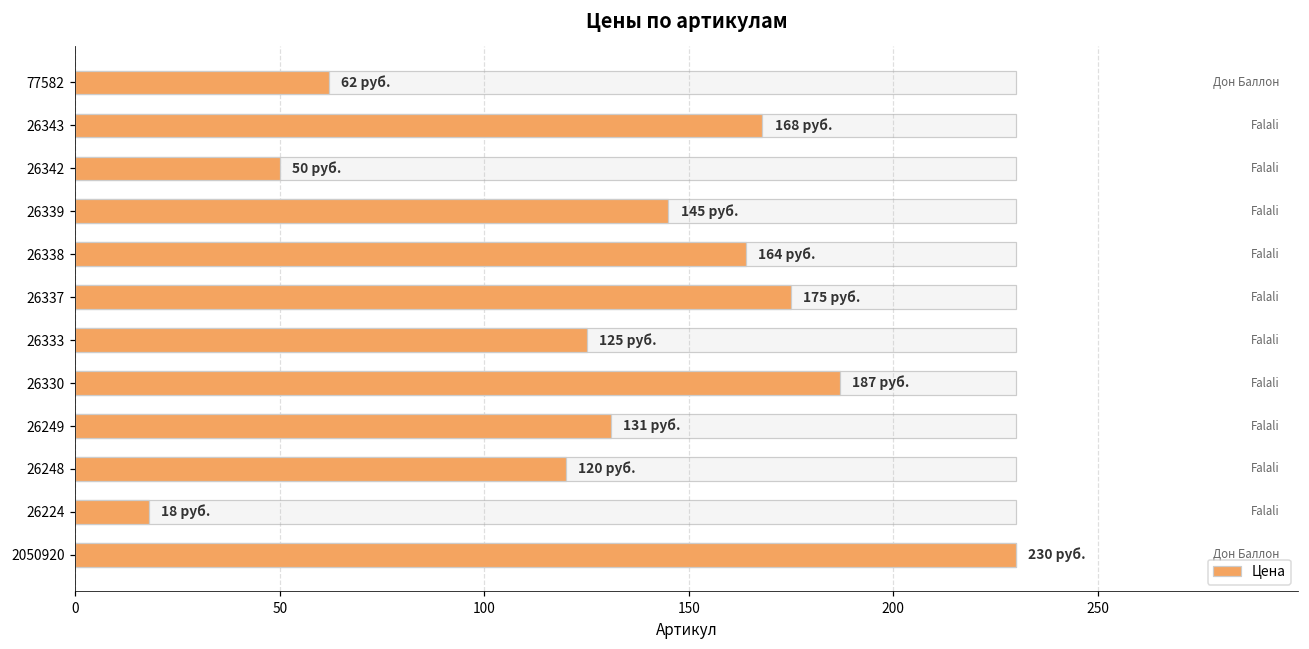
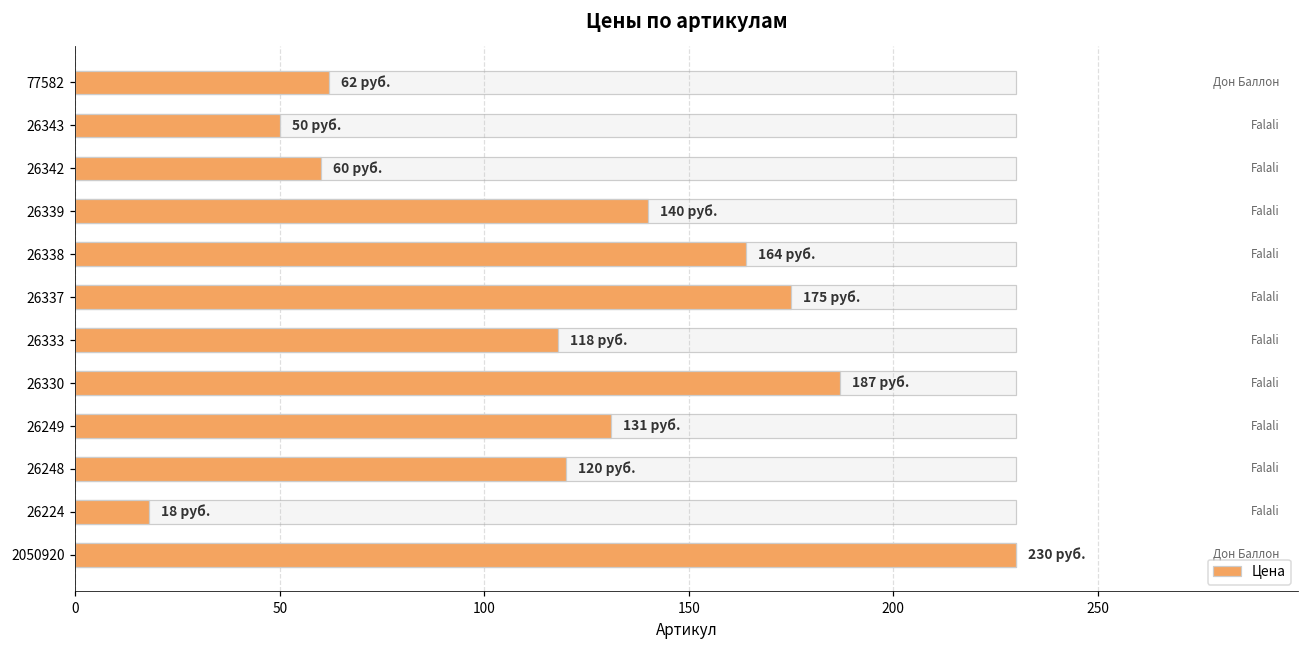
Цена, 26343: 168 -> 50
Цена, 26342: 50 -> 60
Цена, 26339: 145 -> 140
Цена, 26333: 125 -> 118
